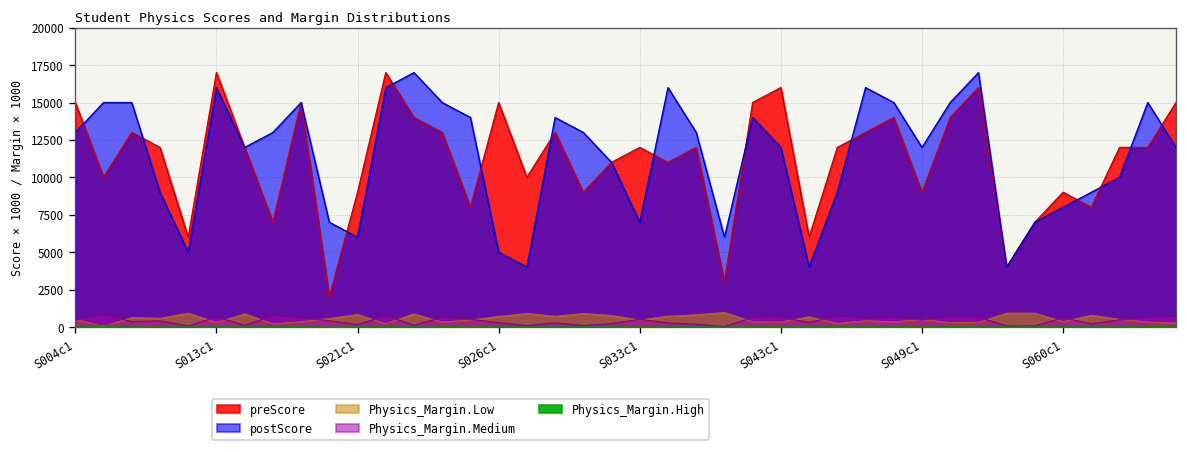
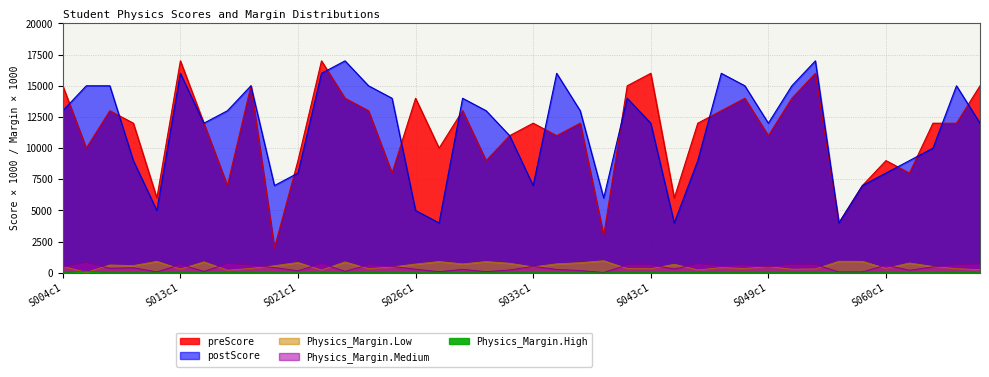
postScore, S021c1: 6000 -> 8000
preScore, S026c1: 15000 -> 14000
preScore, S049c1: 9000 -> 11000
